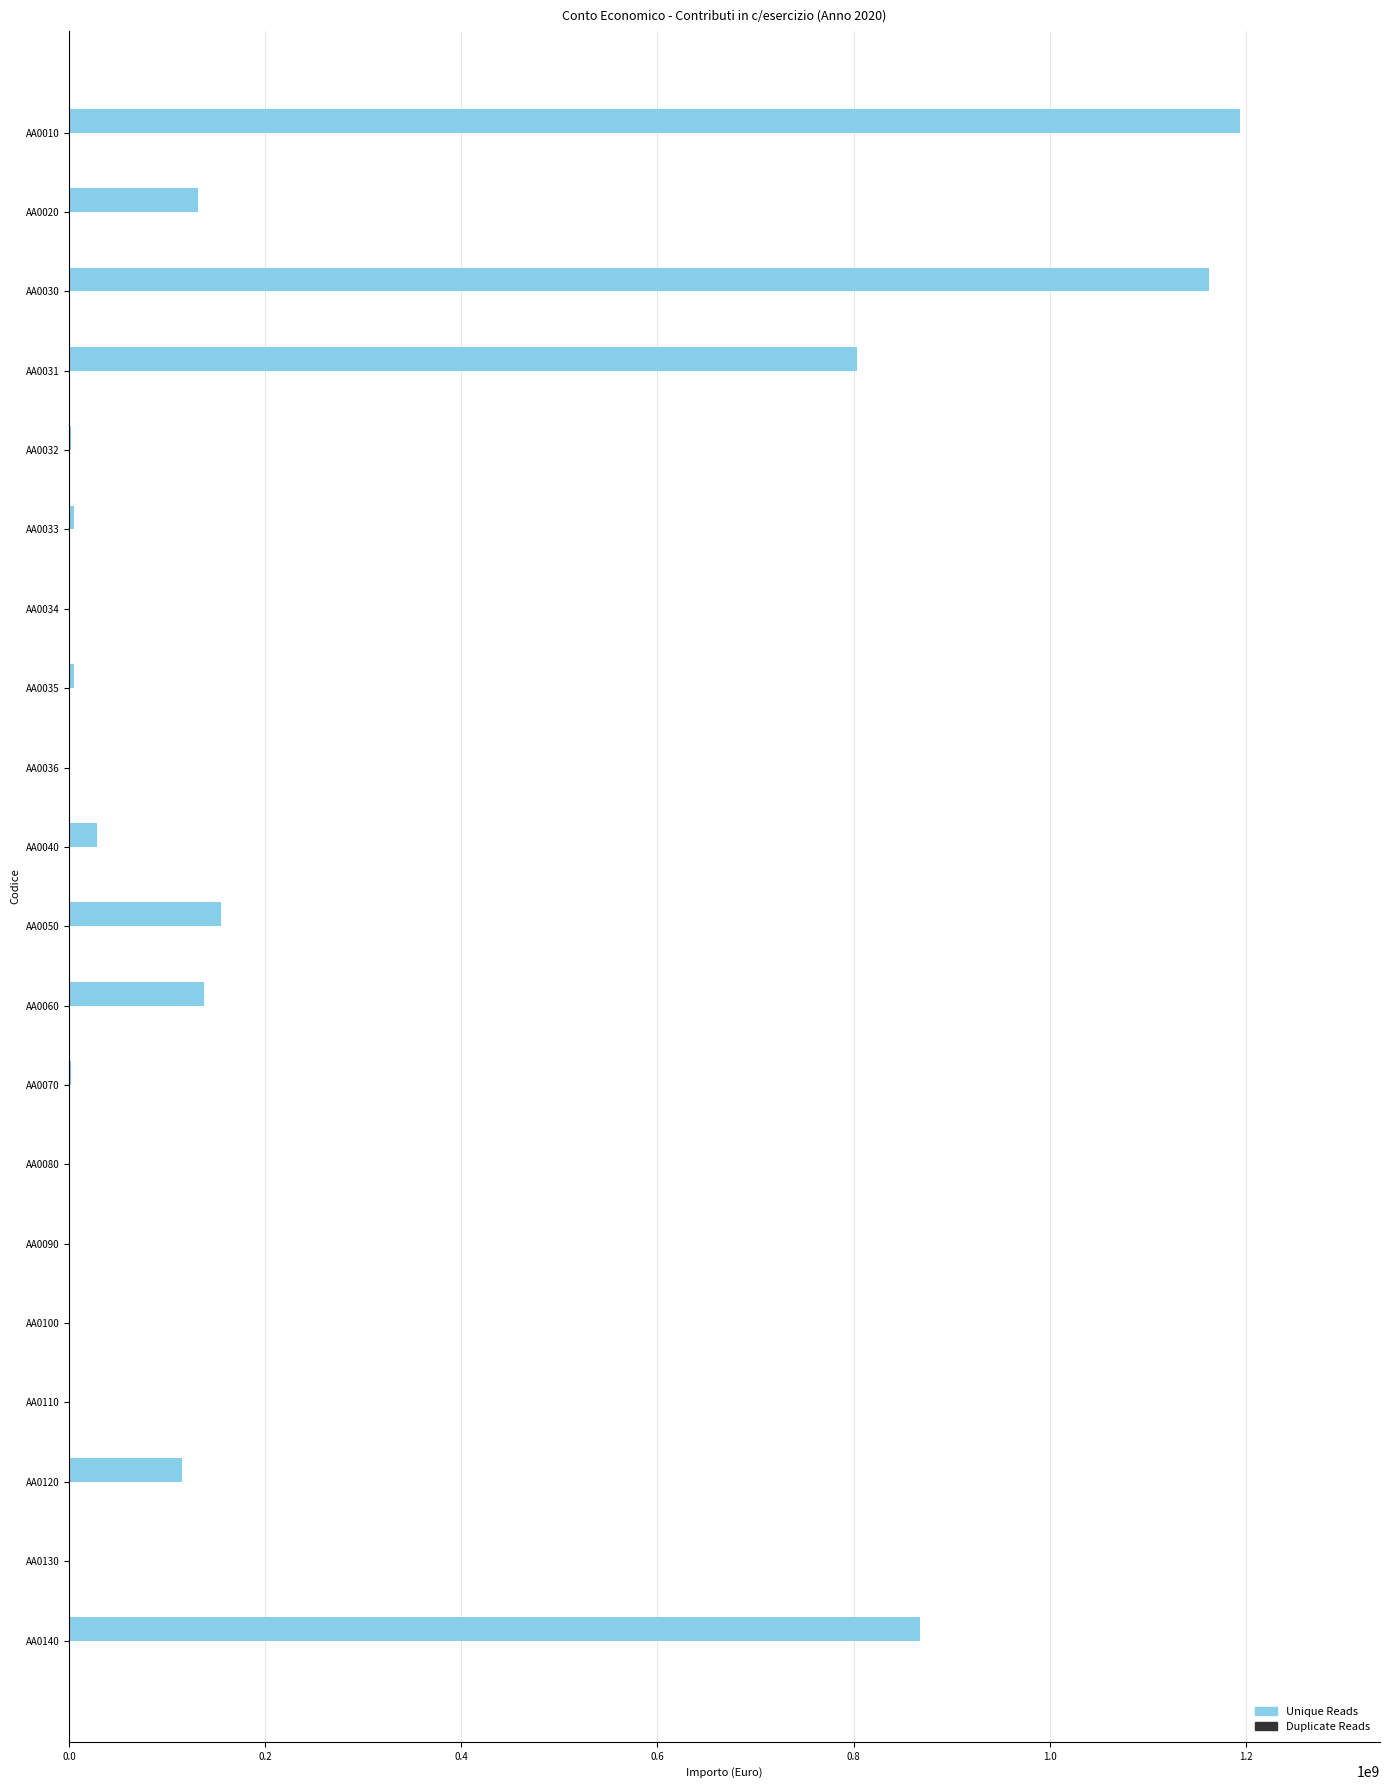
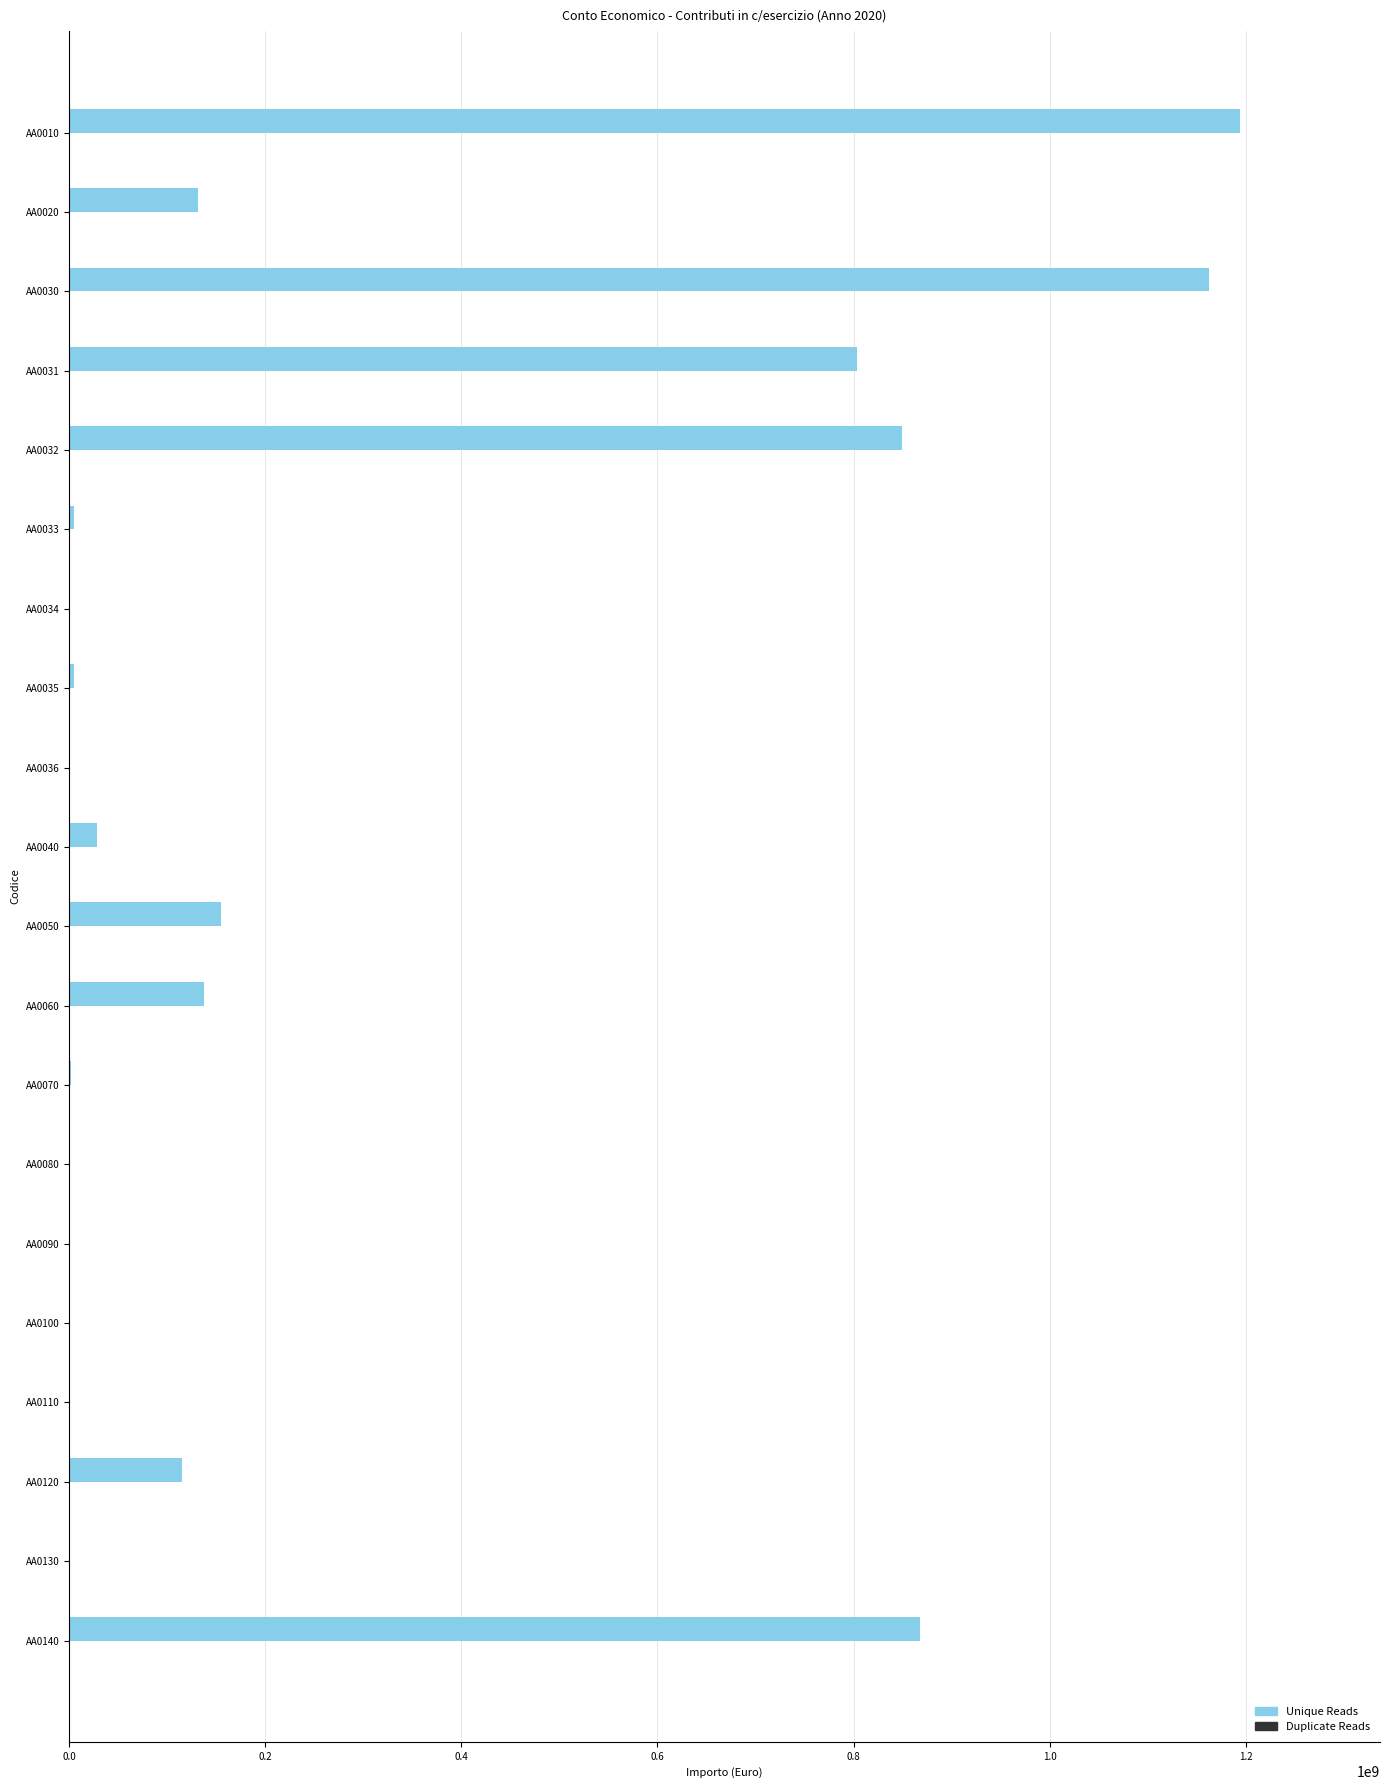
Unique Reads, AA0032: 0 -> 850000000
